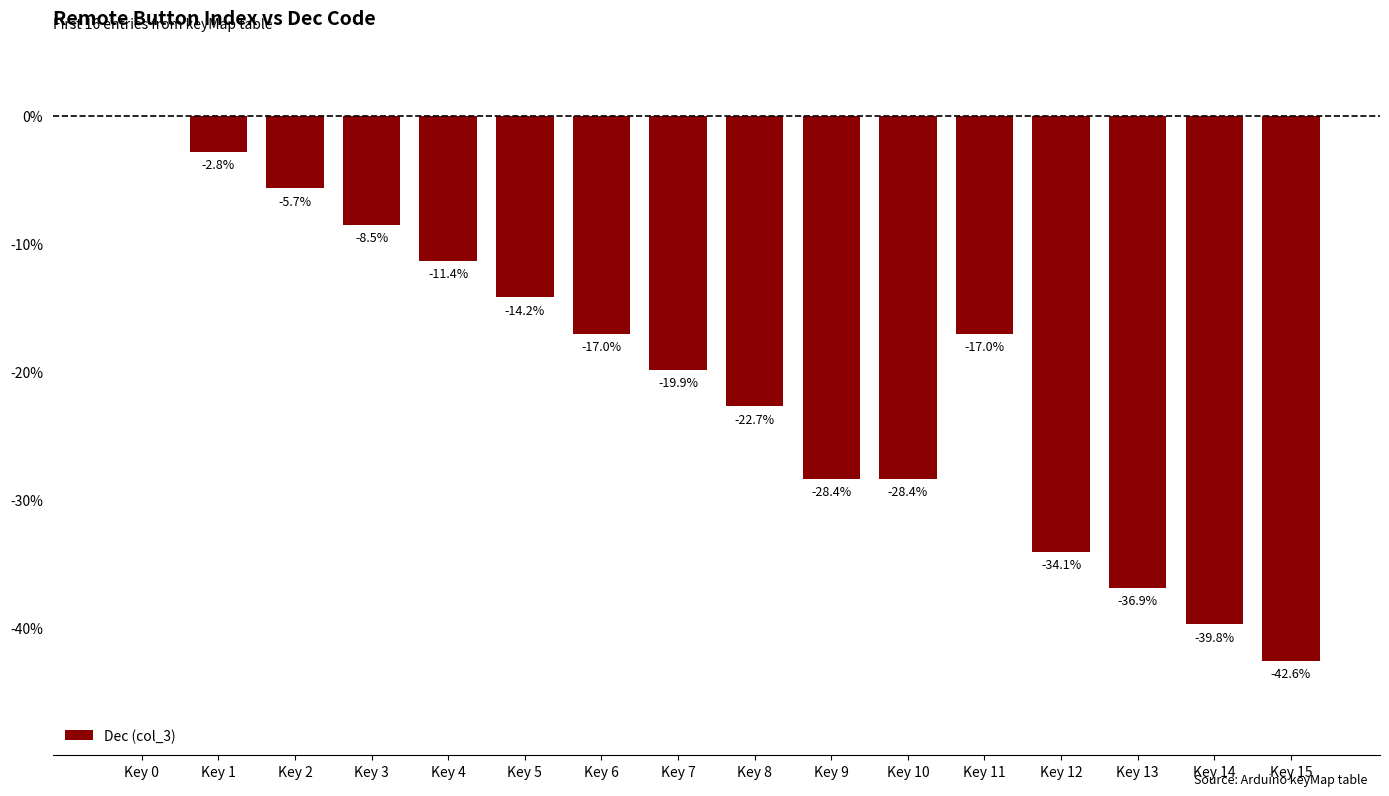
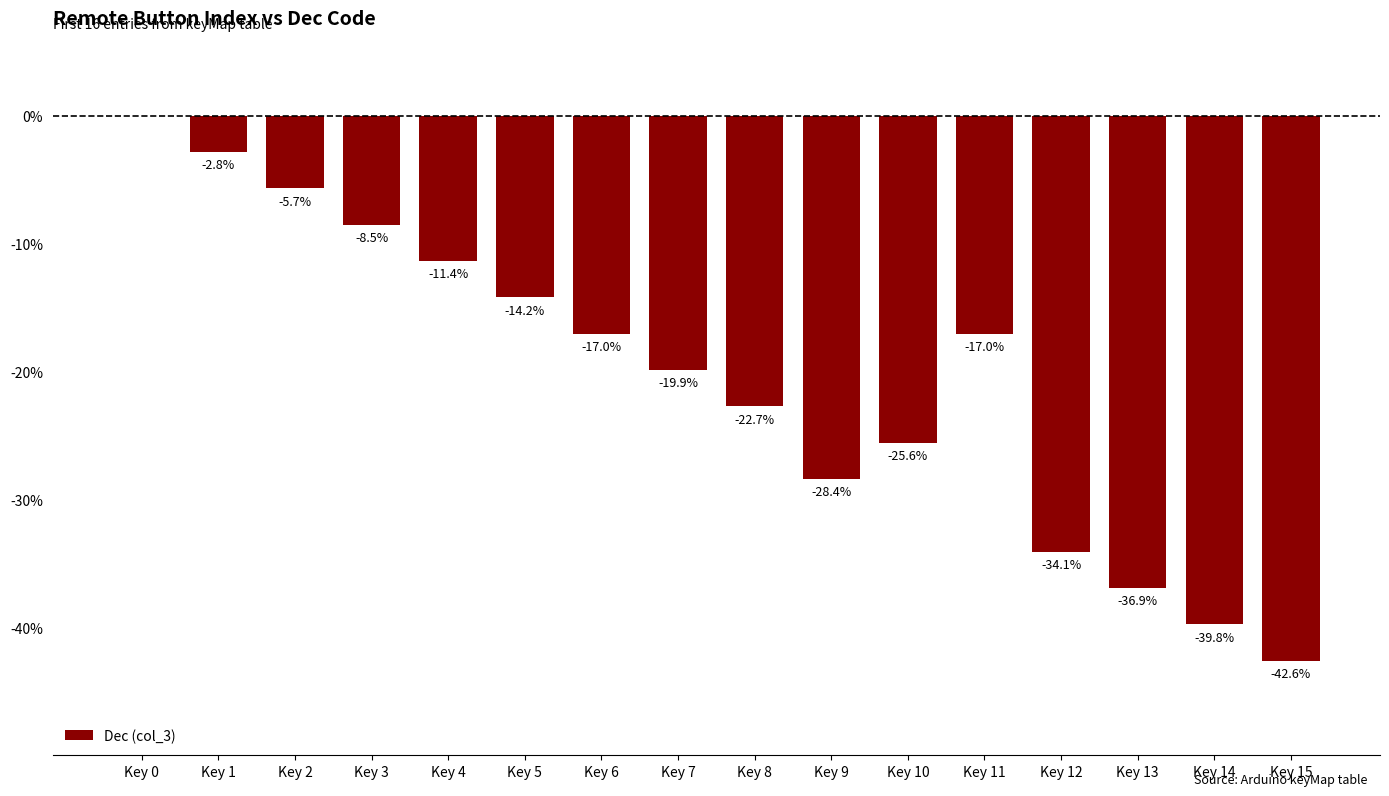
Key 10: -28.4% -> -25.6%
